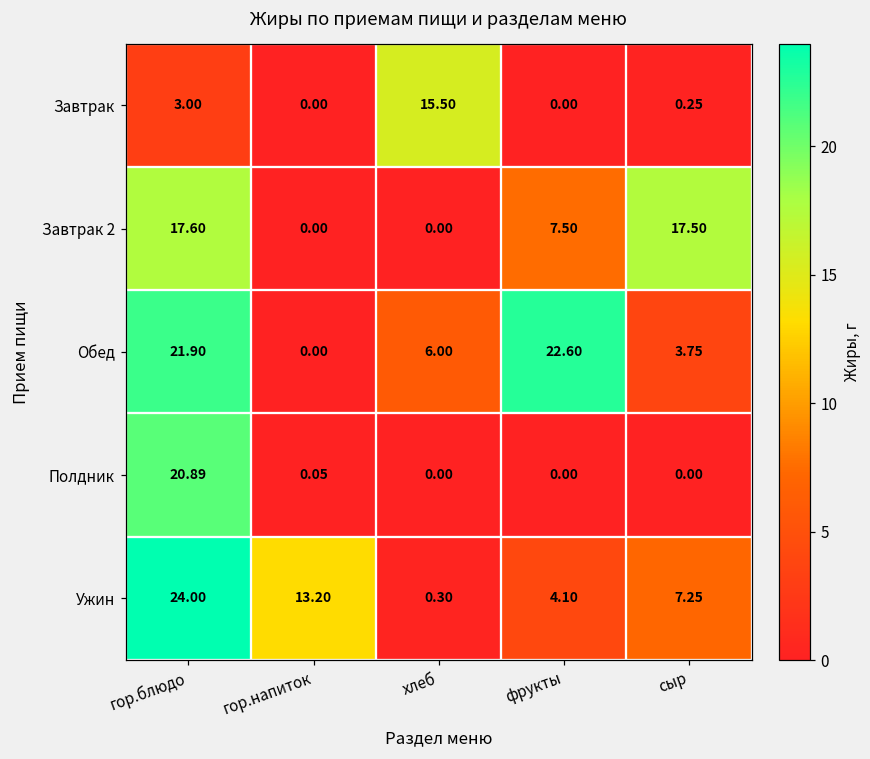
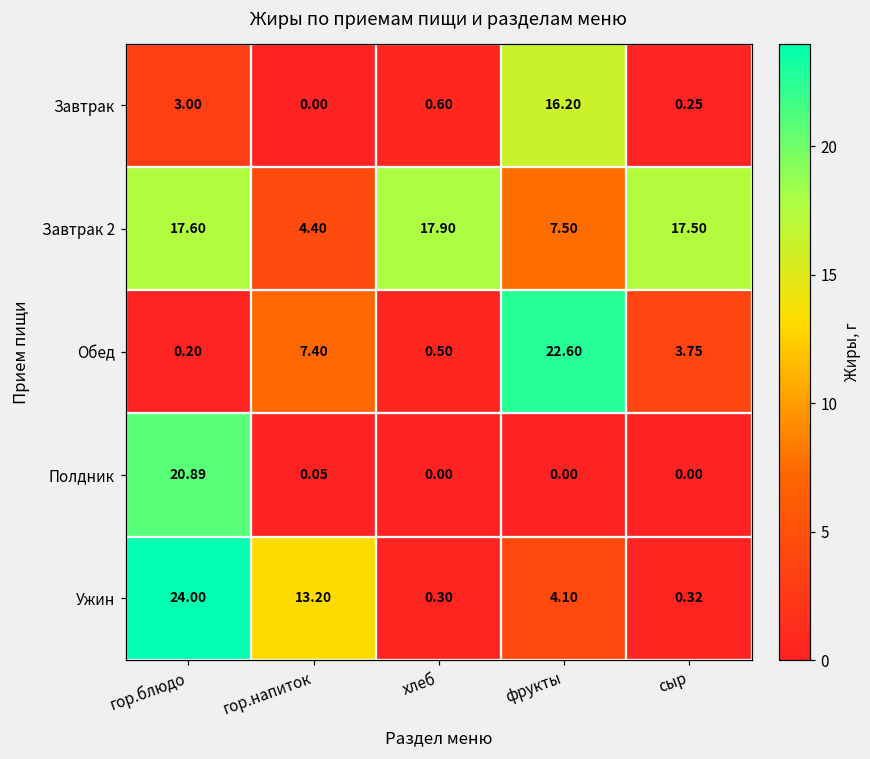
Завтрак, хлеб: 15.50 -> 0.60
Завтрак, фрукты: 0.00 -> 16.20
Завтрак 2, гор.напиток: 0.00 -> 4.40
Завтрак 2, хлеб: 0.00 -> 17.90
Обед, гор.блюдо: 21.90 -> 0.20
Обед, гор.напиток: 0.00 -> 7.40
Обед, хлеб: 6.00 -> 0.50
Ужин, сыр: 7.25 -> 0.32
